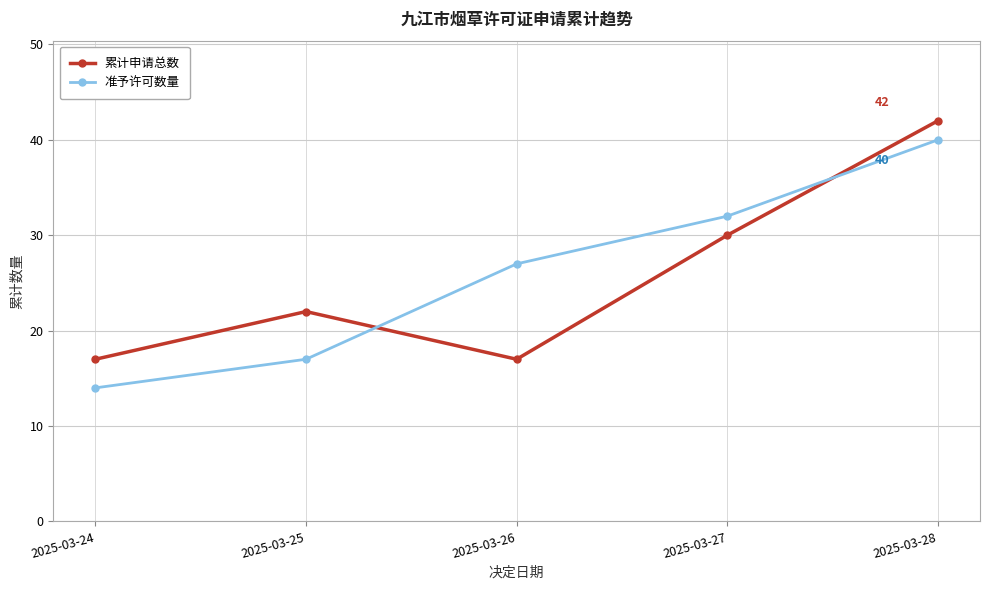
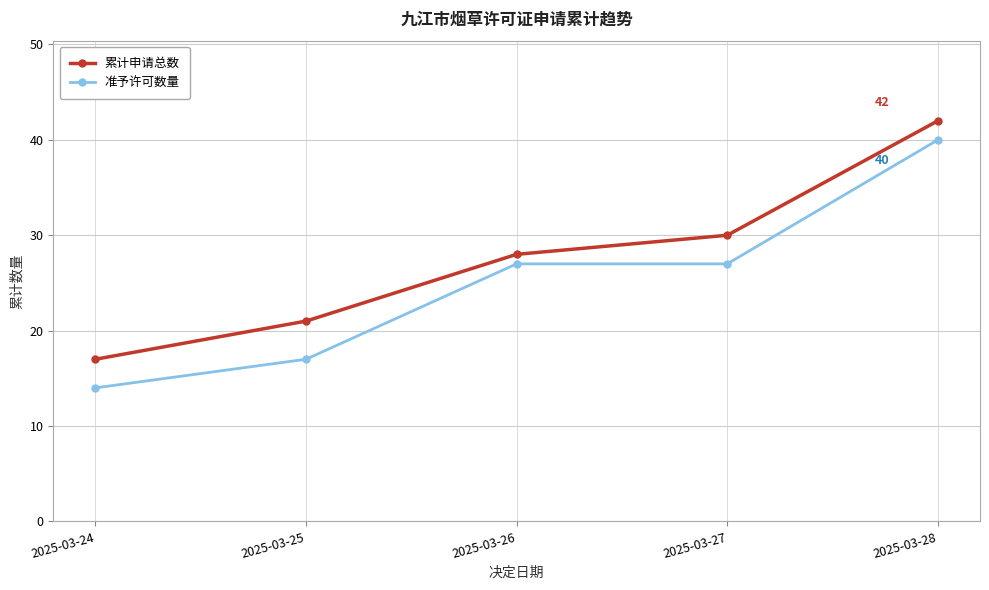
累计申请总数, 2025-03-25: 22 -> 21
累计申请总数, 2025-03-26: 17 -> 28
准予许可数量, 2025-03-27: 32 -> 27
